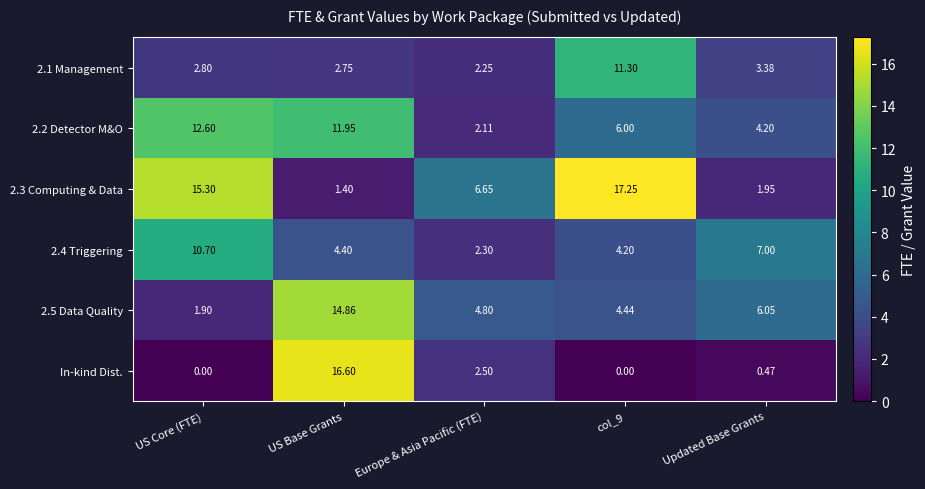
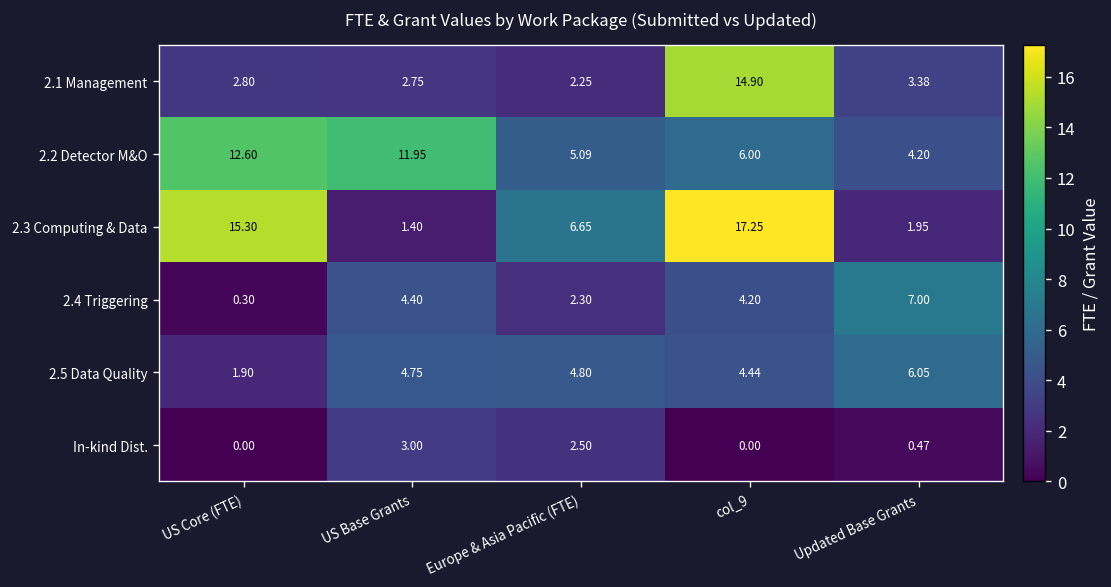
2.1 Management, col_9: 11.30 -> 14.90
2.2 Detector M&O, Europe & Asia Pacific (FTE): 2.11 -> 5.09
2.4 Triggering, US Core (FTE): 10.70 -> 0.30
2.5 Data Quality, US Base Grants: 14.86 -> 4.75
In-kind Dist., US Base Grants: 16.60 -> 3.00
